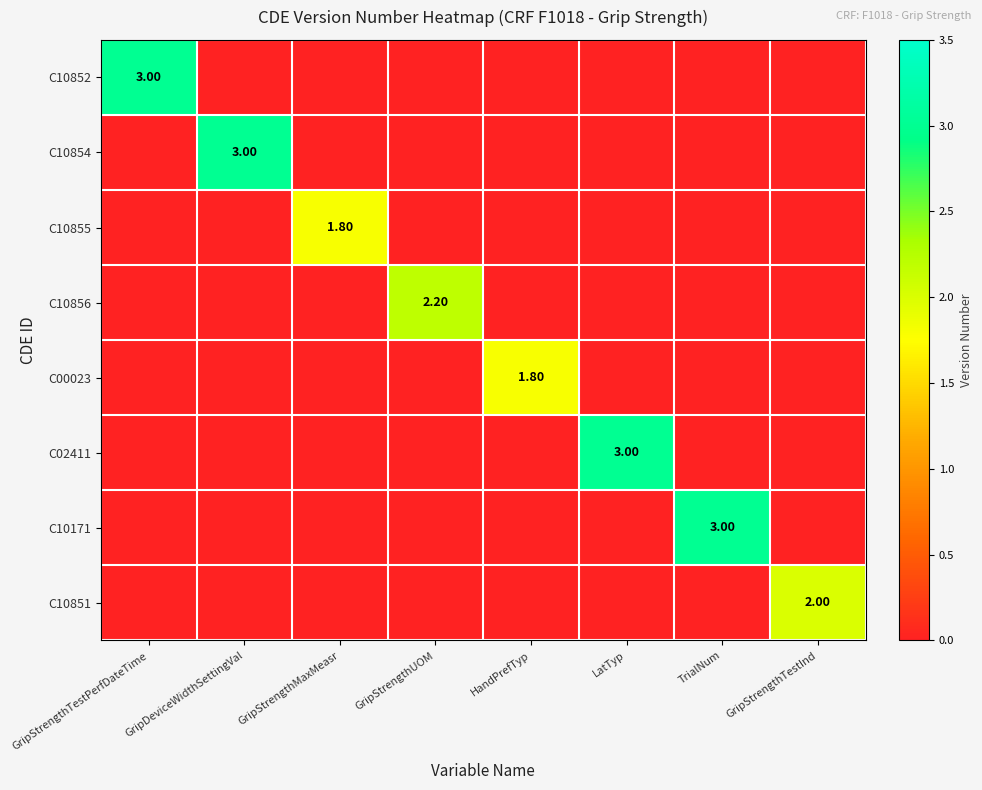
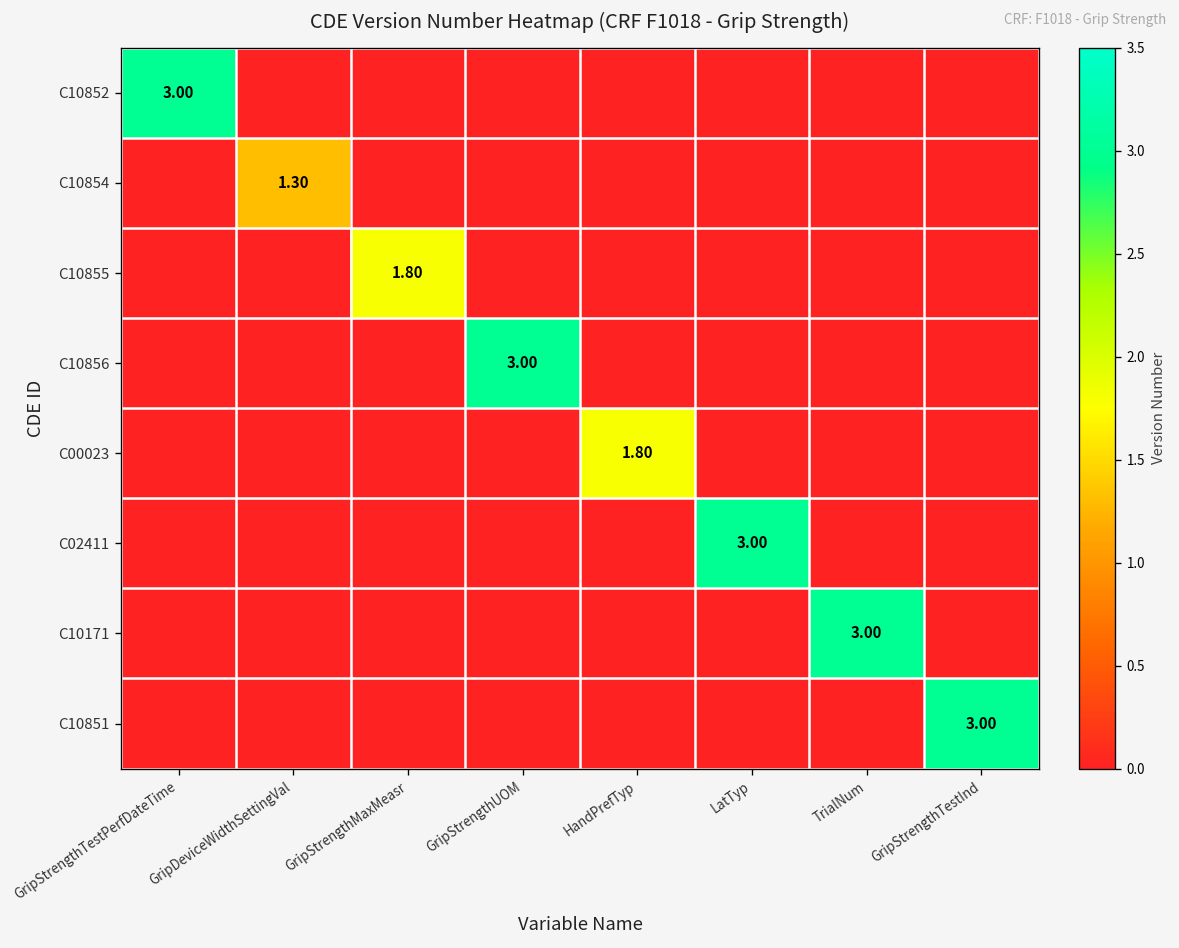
C10854, GripDeviceWidthSettingVal: 3.00 -> 1.30
C10856, GripStrengthUOM: 2.20 -> 3.00
C10851, GripStrengthTestInd: 2.00 -> 3.00
